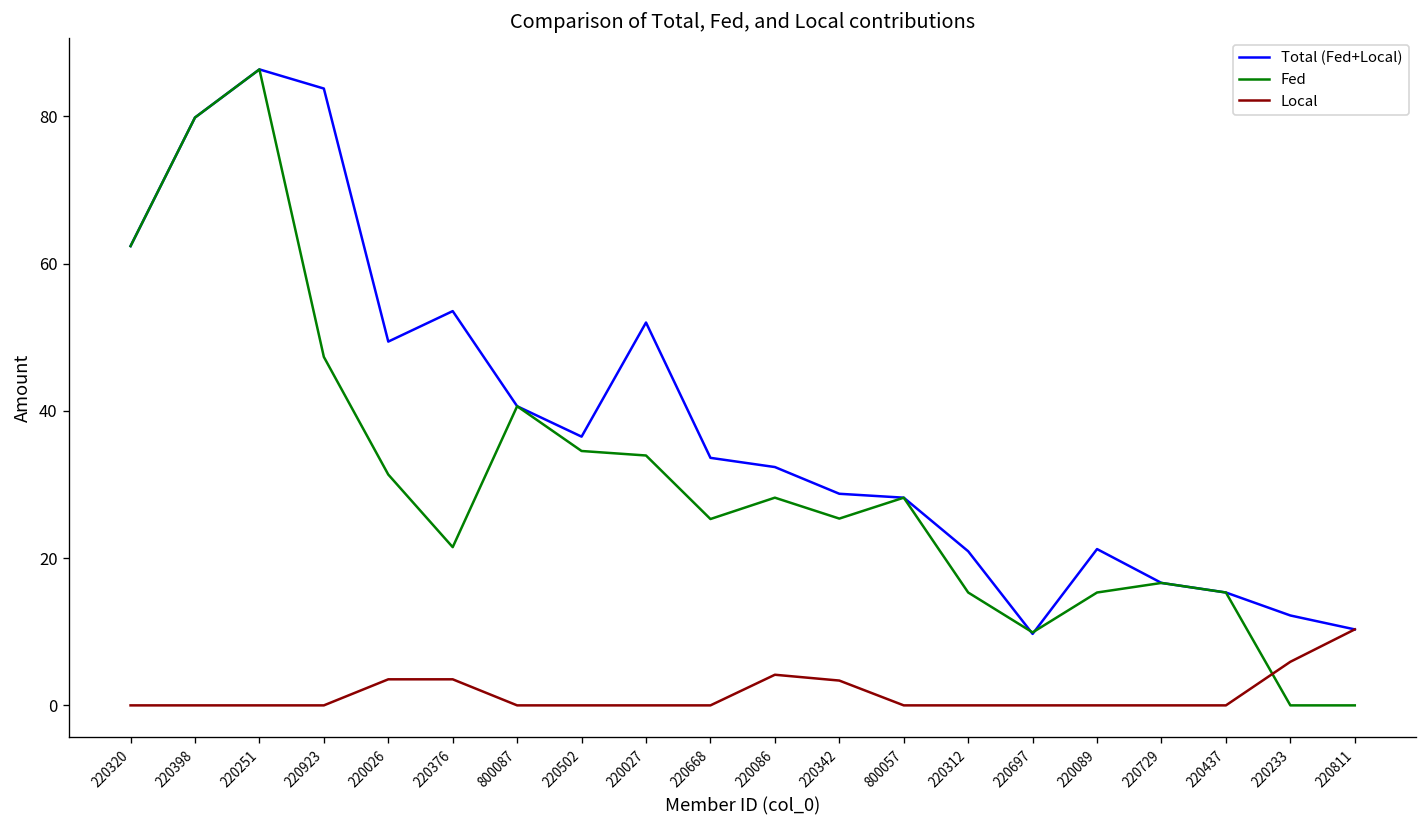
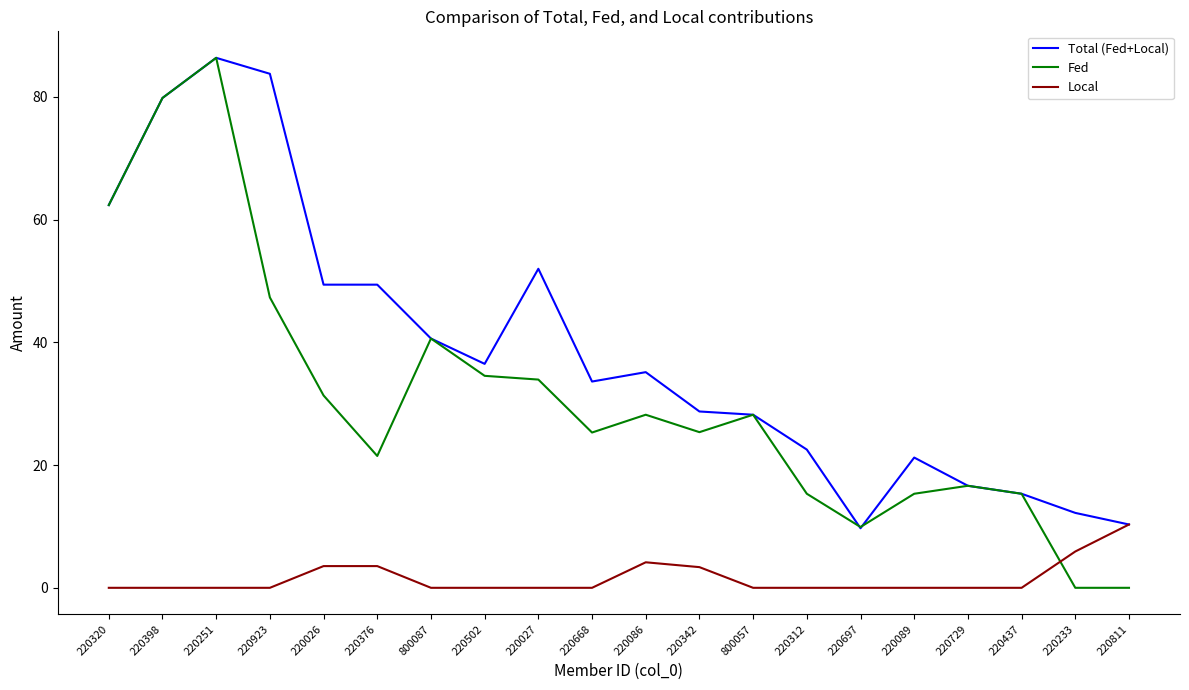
Total (Fed+Local), 220376: 54 -> 49
Total (Fed+Local), 220086: 32 -> 35
Total (Fed+Local), 220312: 21 -> 23
